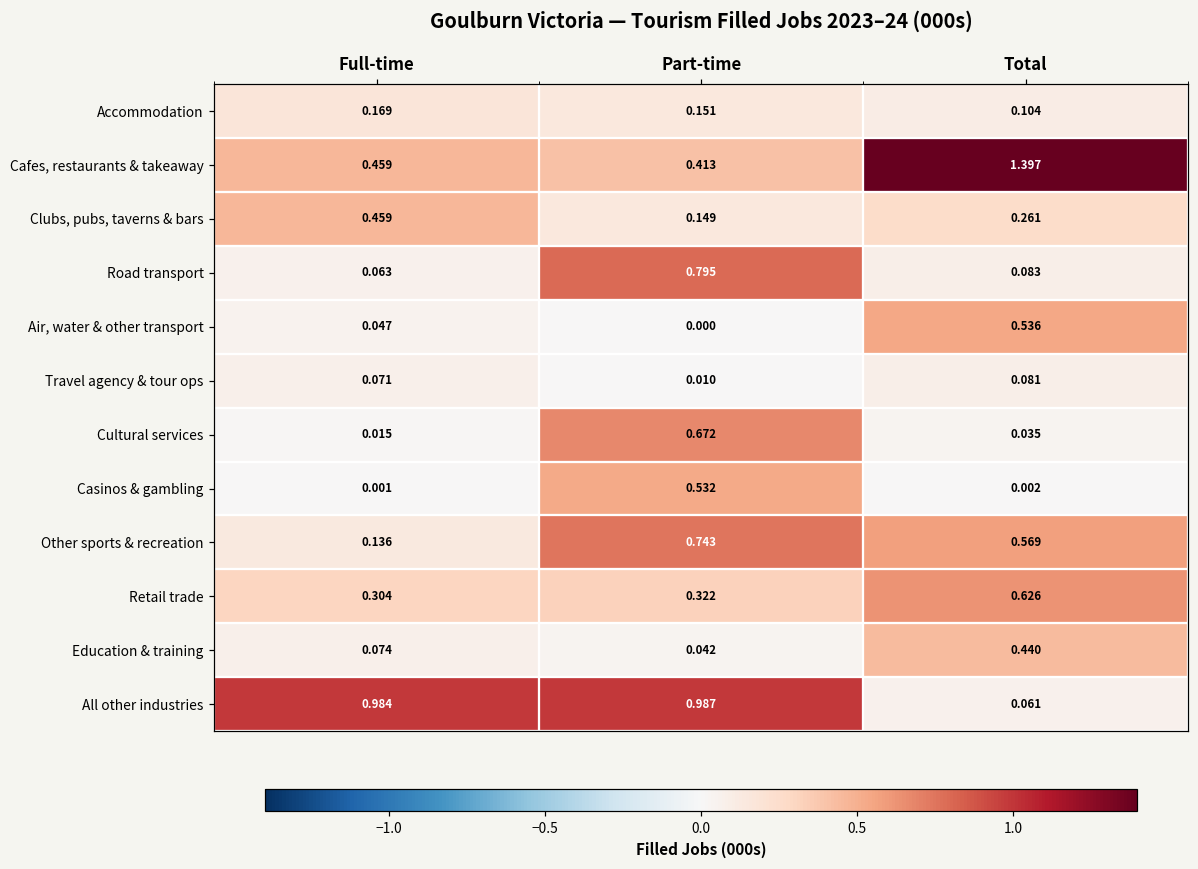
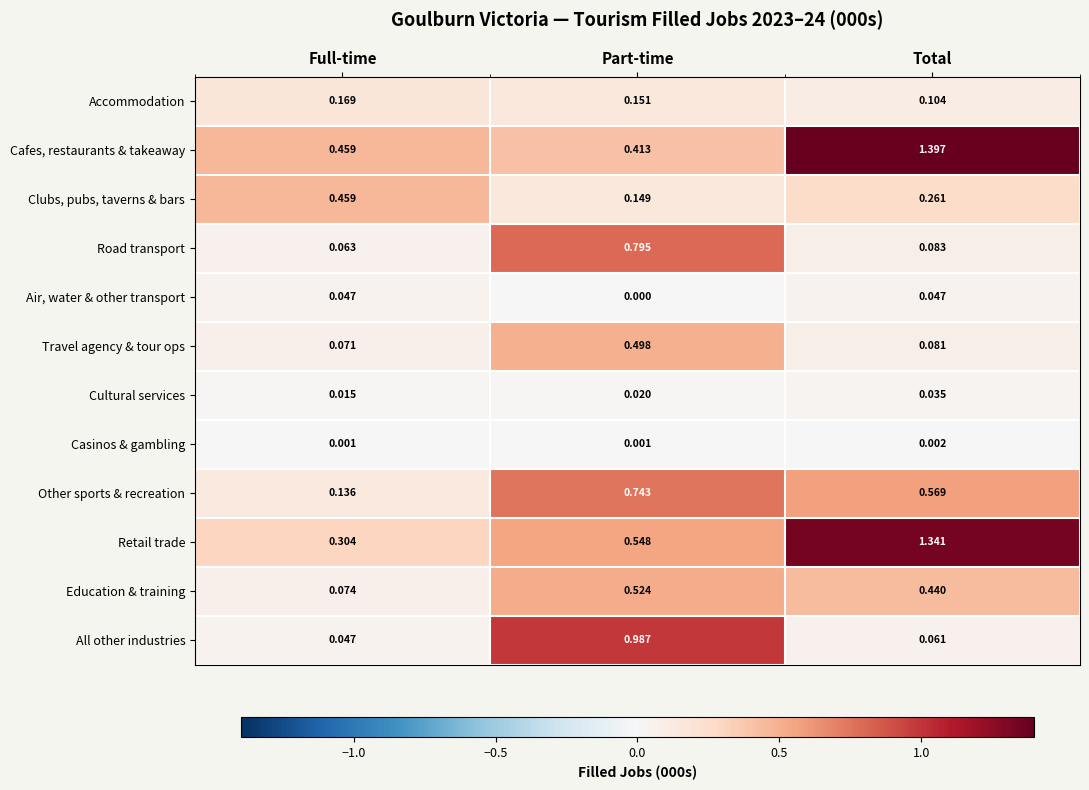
Air, water & other transport, Total: 0.536 -> 0.047
Travel agency & tour ops, Part-time: 0.010 -> 0.498
Cultural services, Part-time: 0.672 -> 0.020
Casinos & gambling, Part-time: 0.532 -> 0.001
Retail trade, Part-time: 0.322 -> 0.548
Retail trade, Total: 0.626 -> 1.341
Education & training, Part-time: 0.042 -> 0.524
All other industries, Full-time: 0.984 -> 0.047
